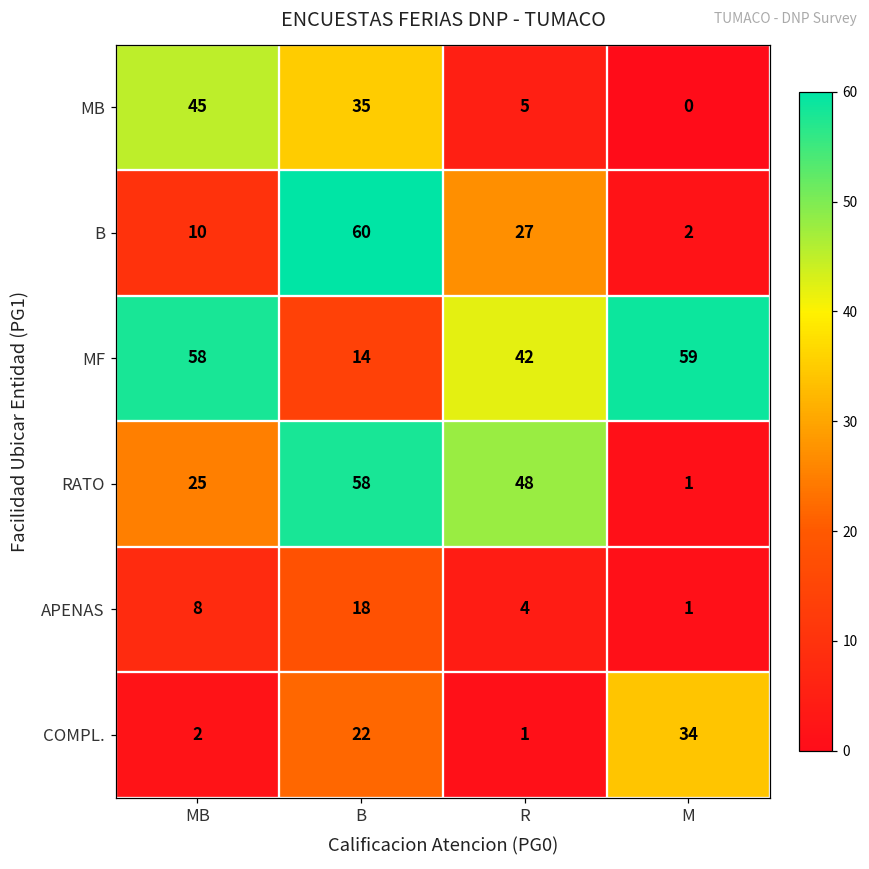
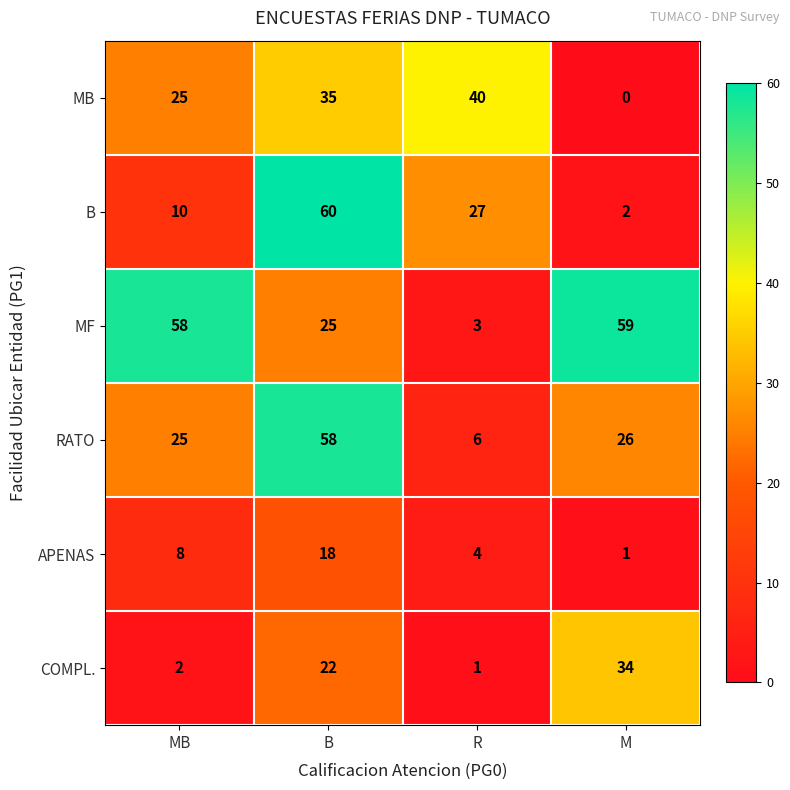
MB, MB: 45 -> 25
MB, R: 5 -> 40
MF, B: 14 -> 25
MF, R: 42 -> 3
RATO, R: 48 -> 6
RATO, M: 1 -> 26
